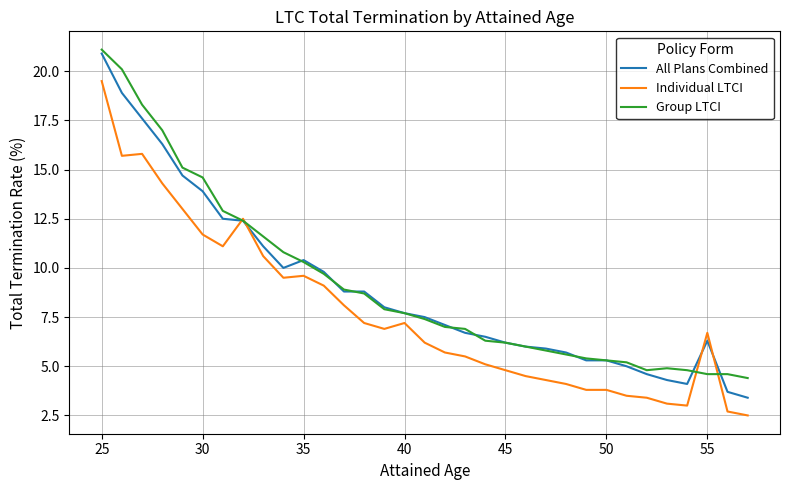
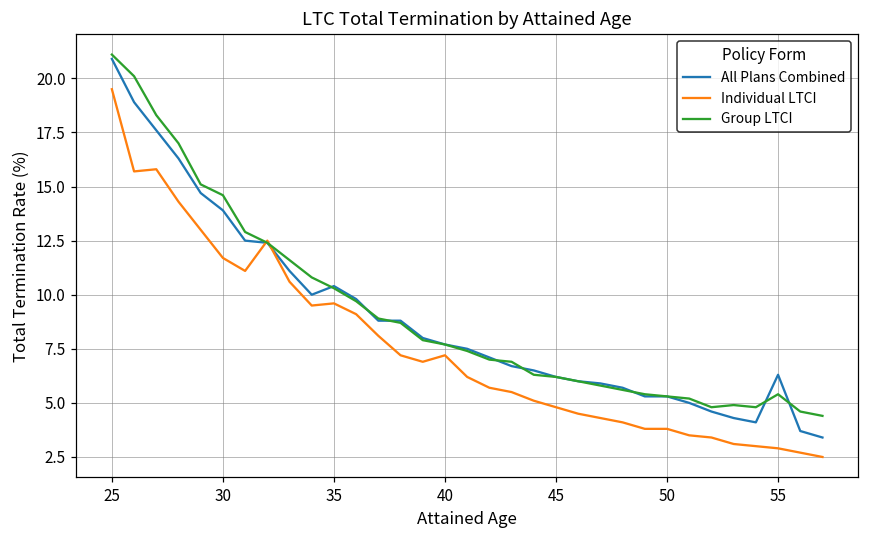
Individual LTCI, 55: 6.7 -> 2.9
Group LTCI, 55: 4.6 -> 5.4
